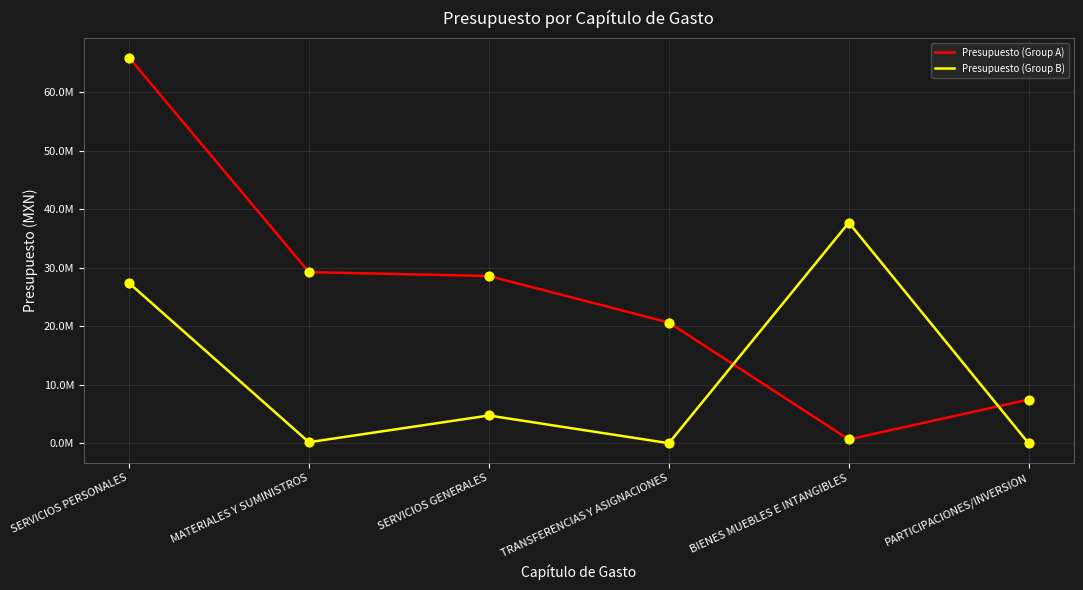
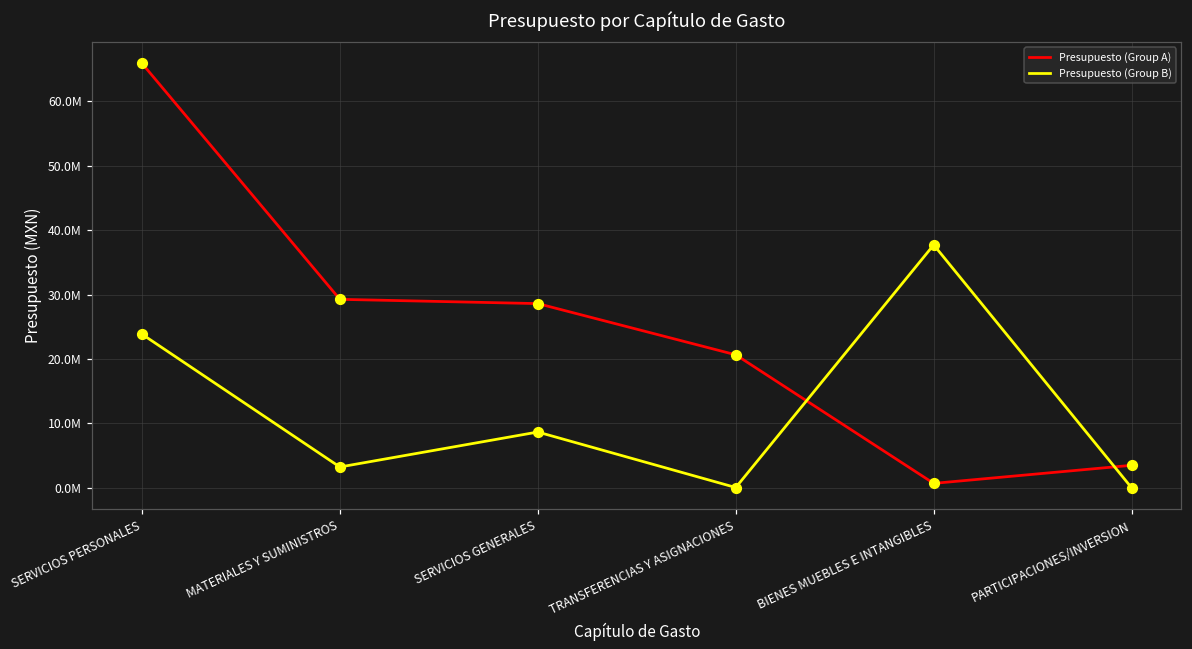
Presupuesto (Group B), SERVICIOS PERSONALES: 27000000 -> 24000000
Presupuesto (Group B), MATERIALES Y SUMINISTROS: 0 -> 3000000
Presupuesto (Group B), SERVICIOS GENERALES: 5000000 -> 9000000
Presupuesto (Group A), PARTICIPACIONES/INVERSION: 8000000 -> 4000000
